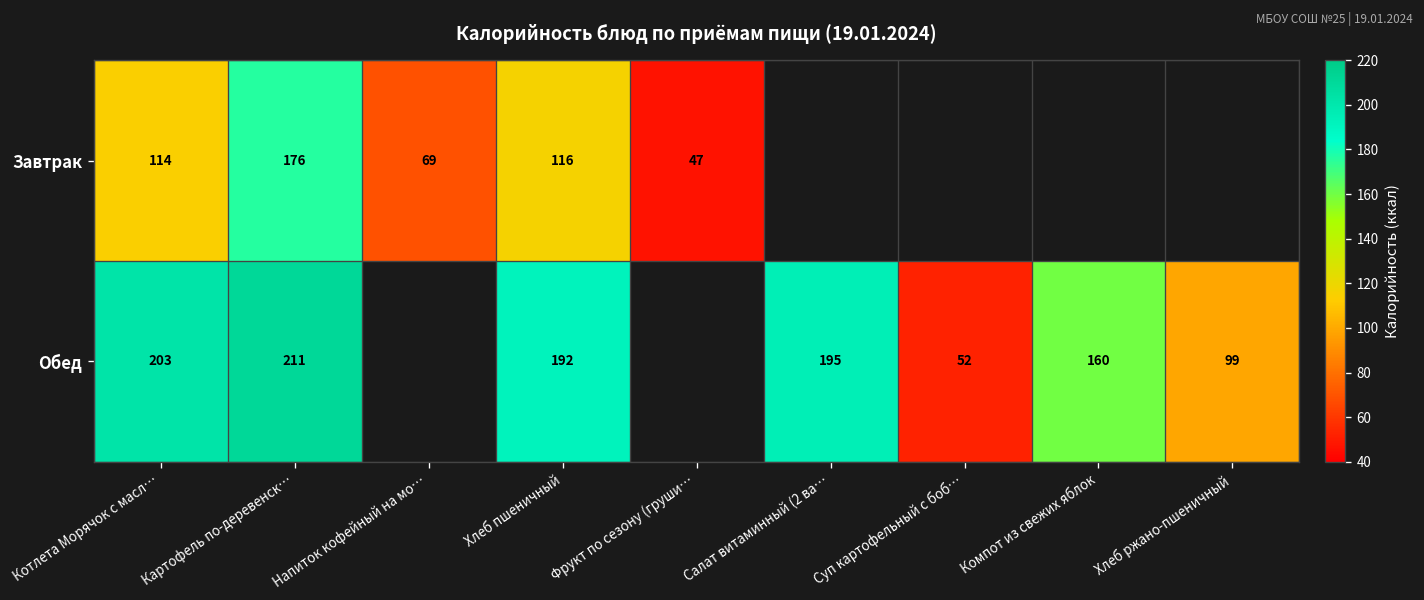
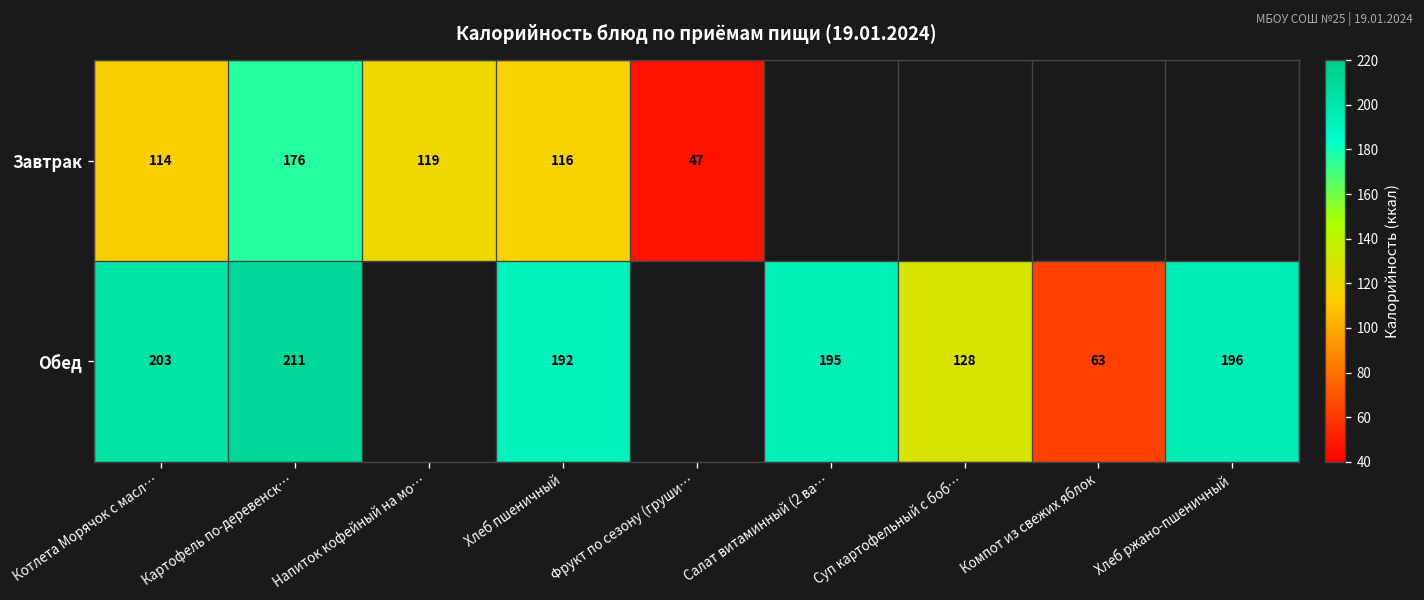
Завтрак, Напиток кофейный на мо…: 69 -> 119
Обед, Суп картофельный с боб…: 52 -> 128
Обед, Компот из свежих яблок: 160 -> 63
Обед, Хлеб ржано-пшеничный: 99 -> 196
